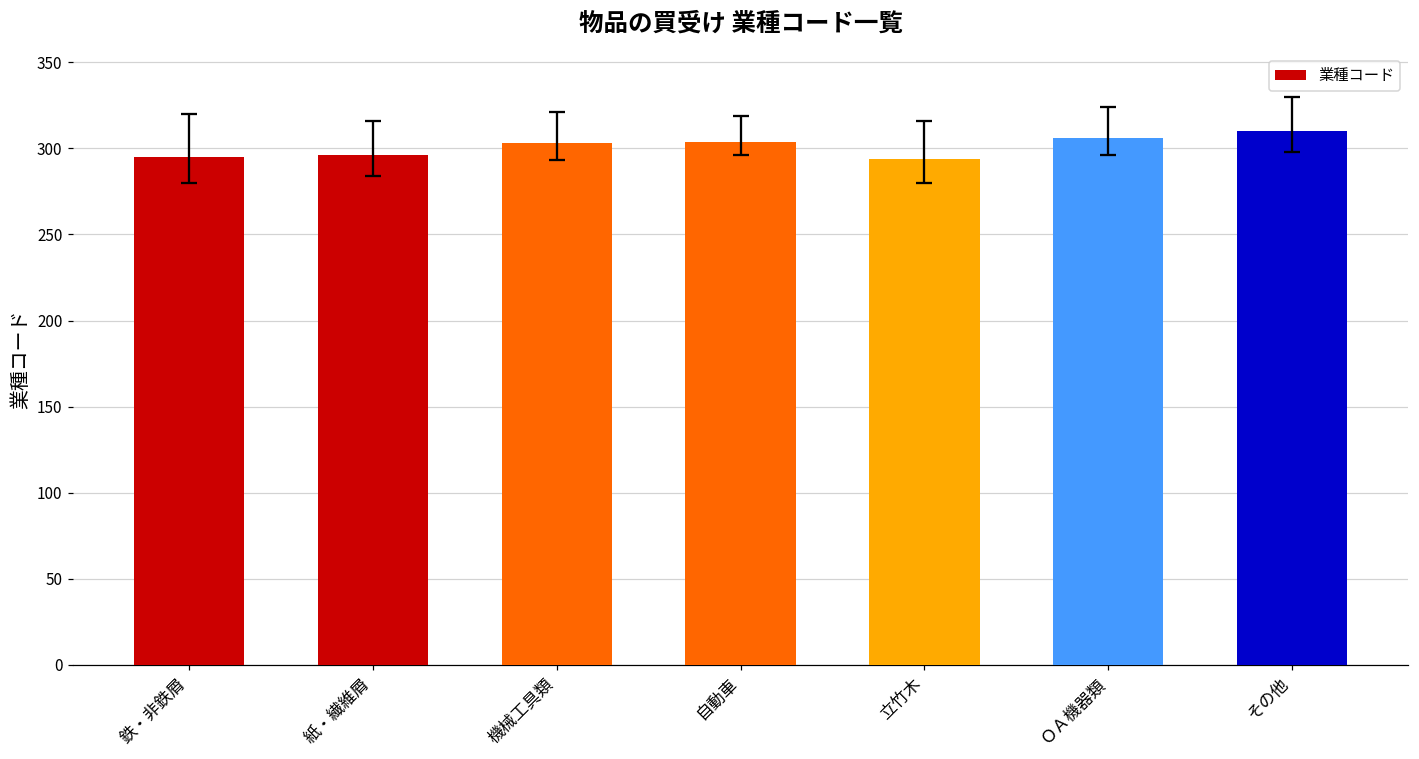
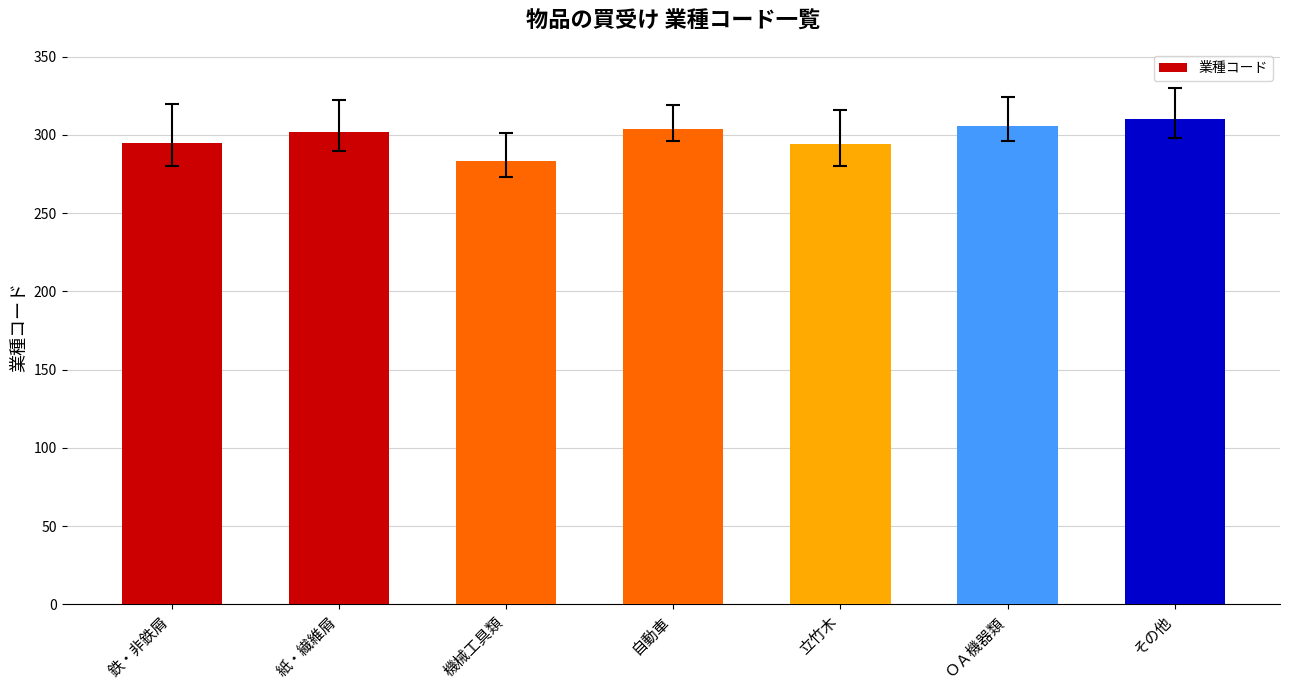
業種コード, 紙・繊維屑: 296 -> 302
業種コード, 機械工具類: 303 -> 283
